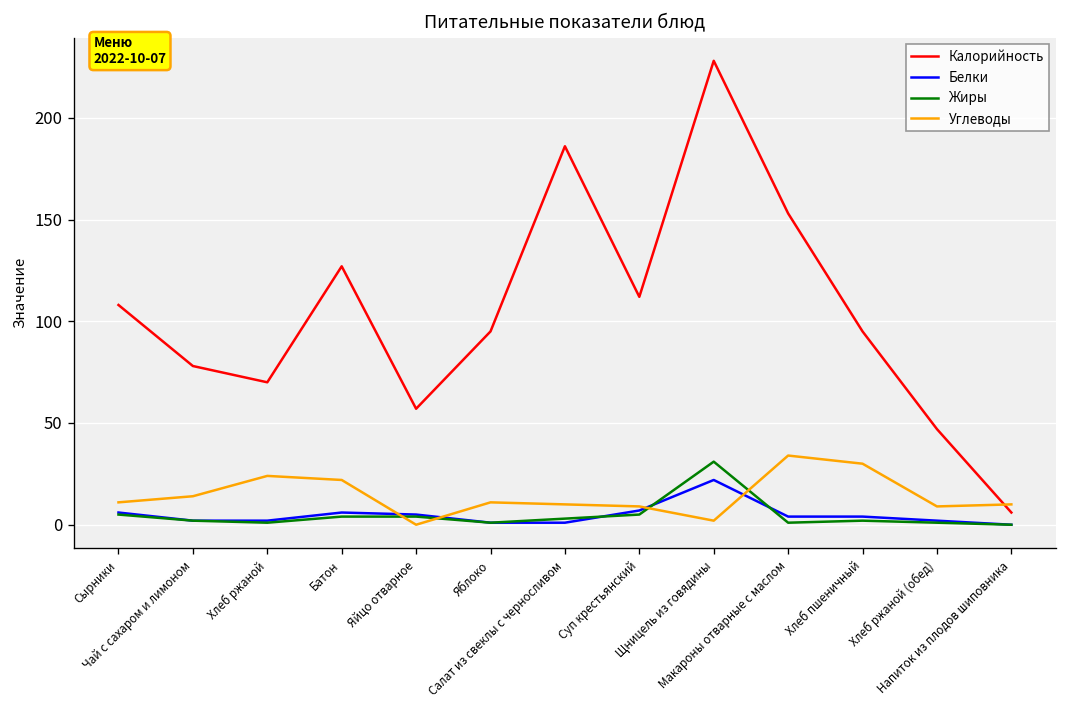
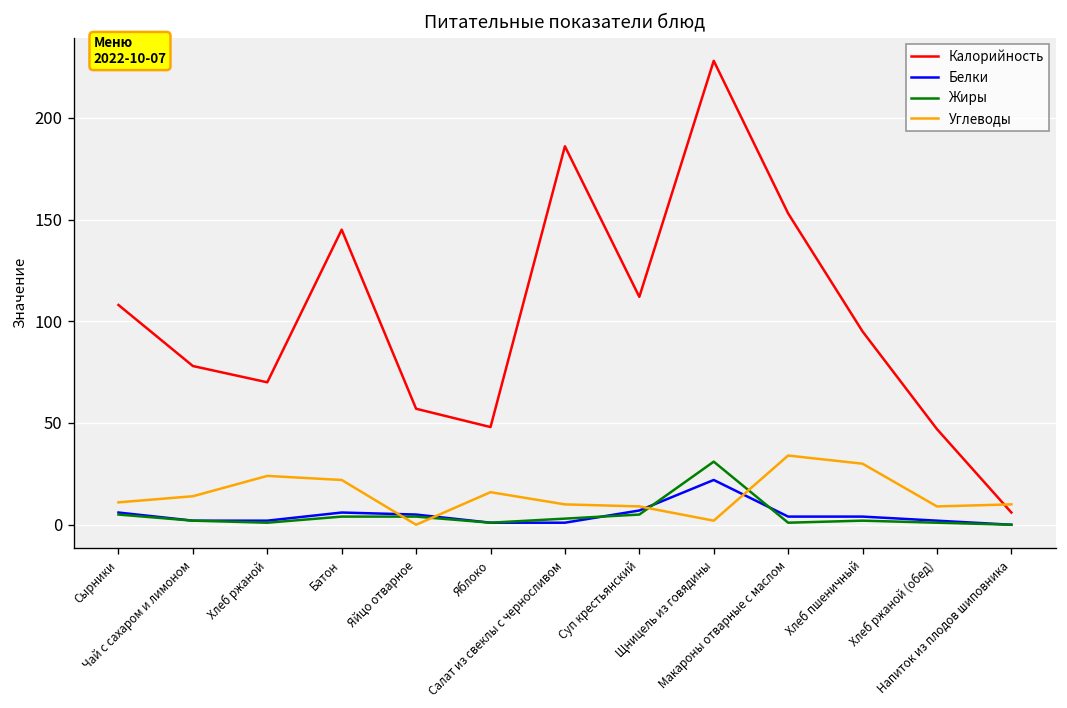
Калорийность, Батон: 127 -> 145
Калорийность, Яблоко: 95 -> 48
Углеводы, Яблоко: 11 -> 16
